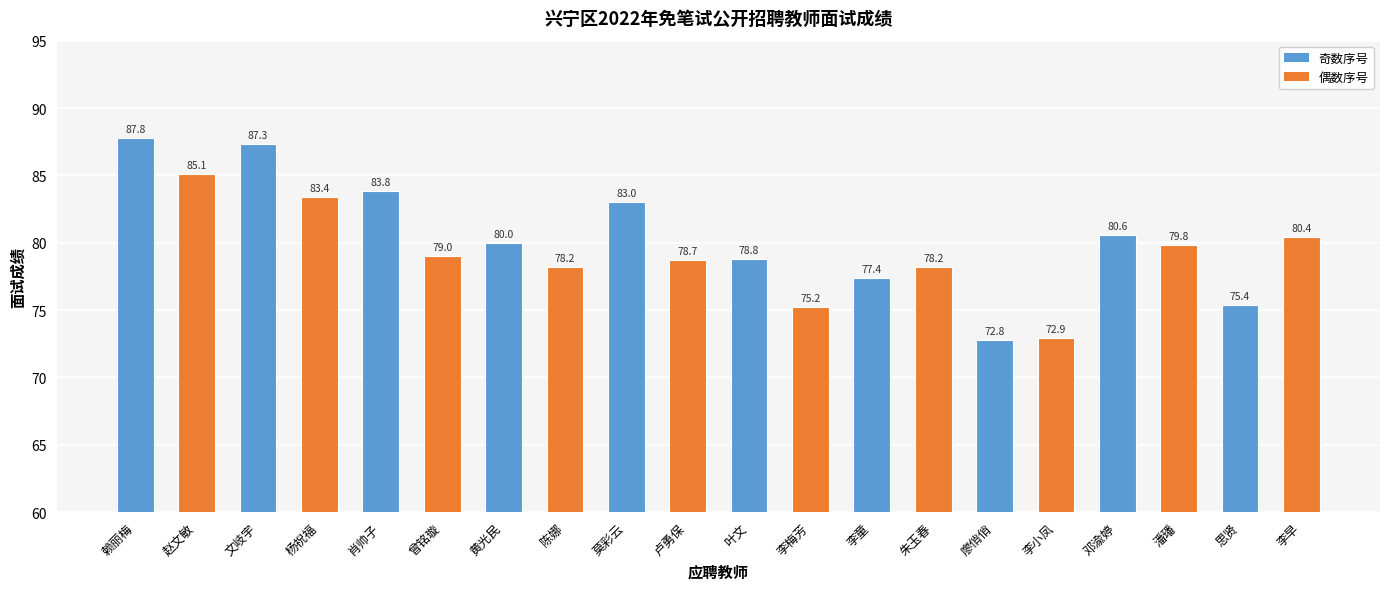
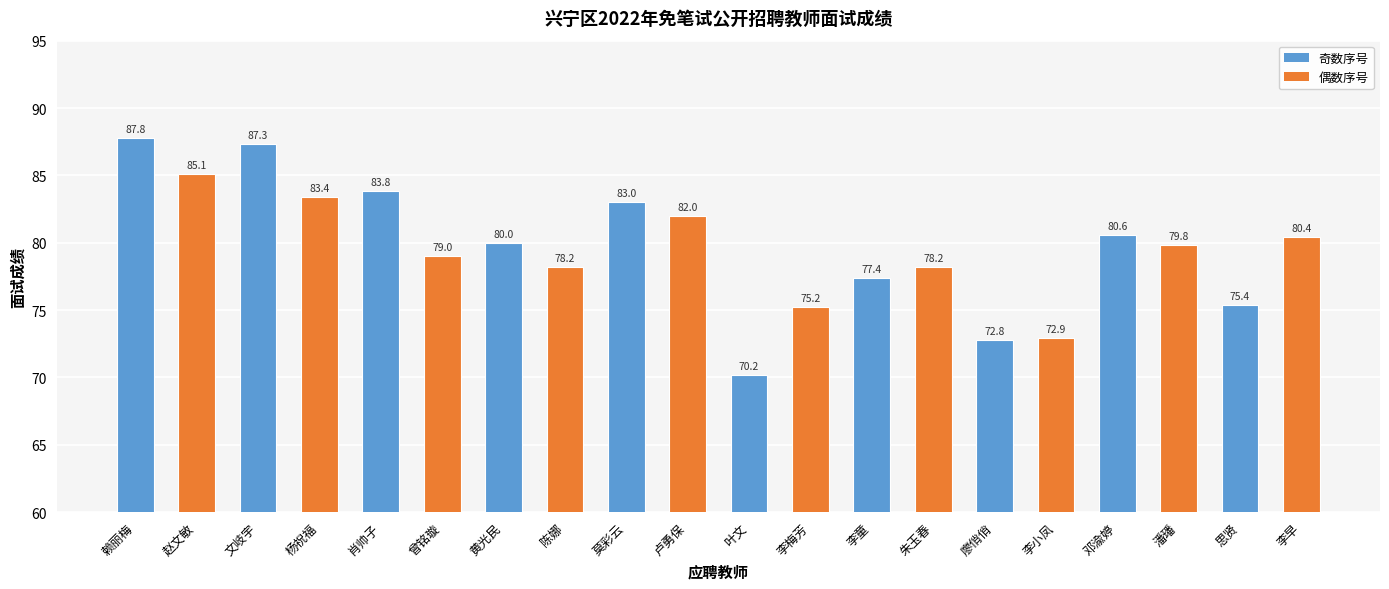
卢勇保: 78.7 -> 82.0
叶文: 78.8 -> 70.2
